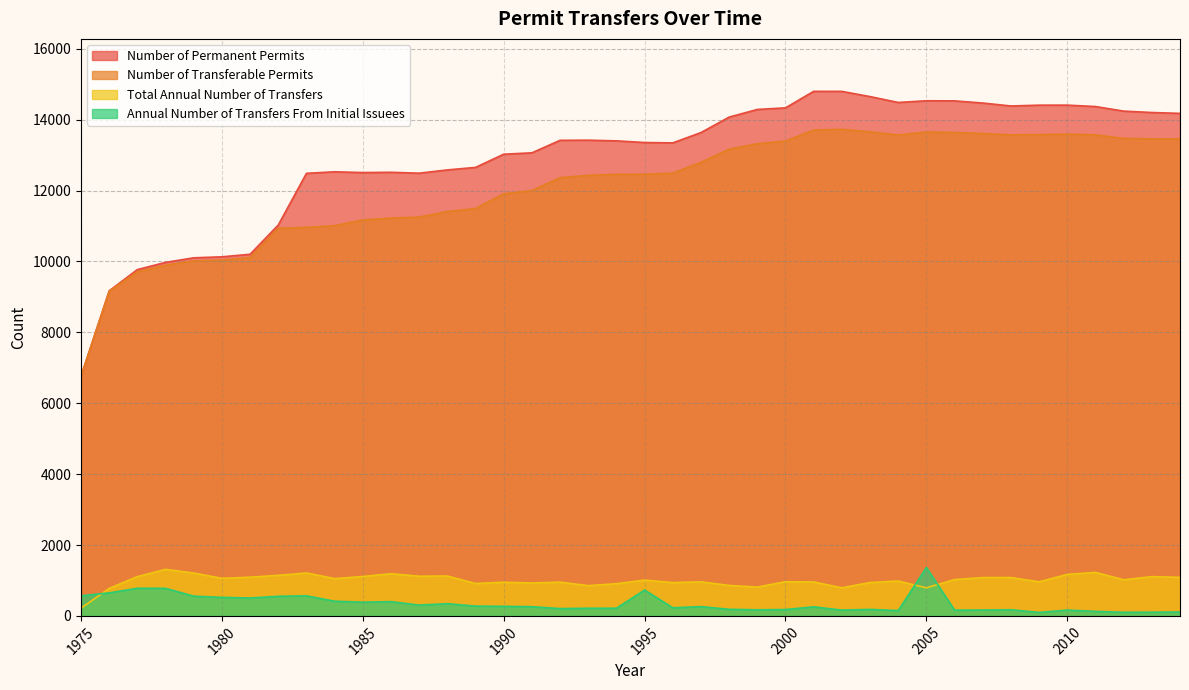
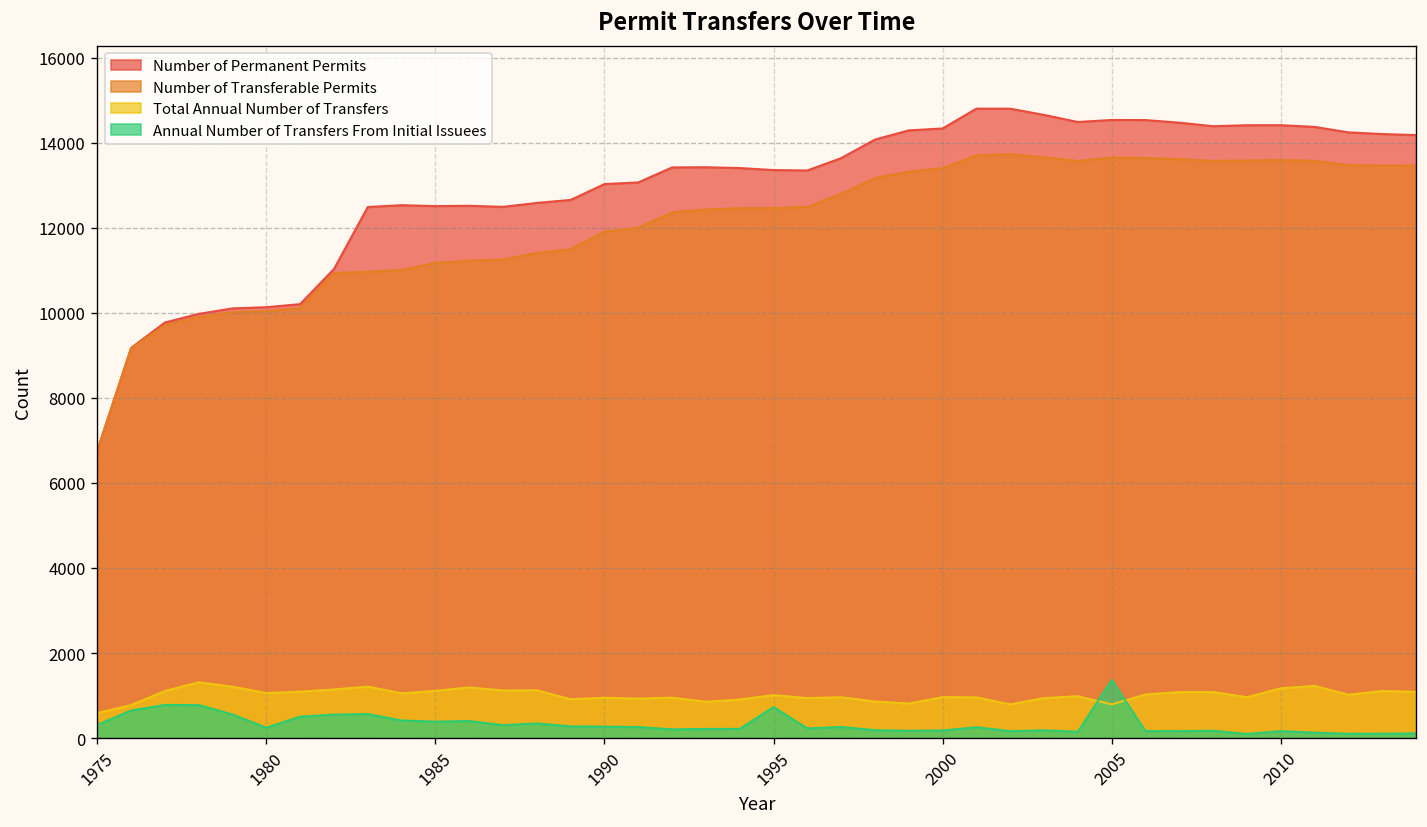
Total Annual Number of Transfers, 1975: 200 -> 600
Annual Number of Transfers From Initial Issuees, 1975: 600 -> 300
Annual Number of Transfers From Initial Issuees, 1980: 500 -> 200
